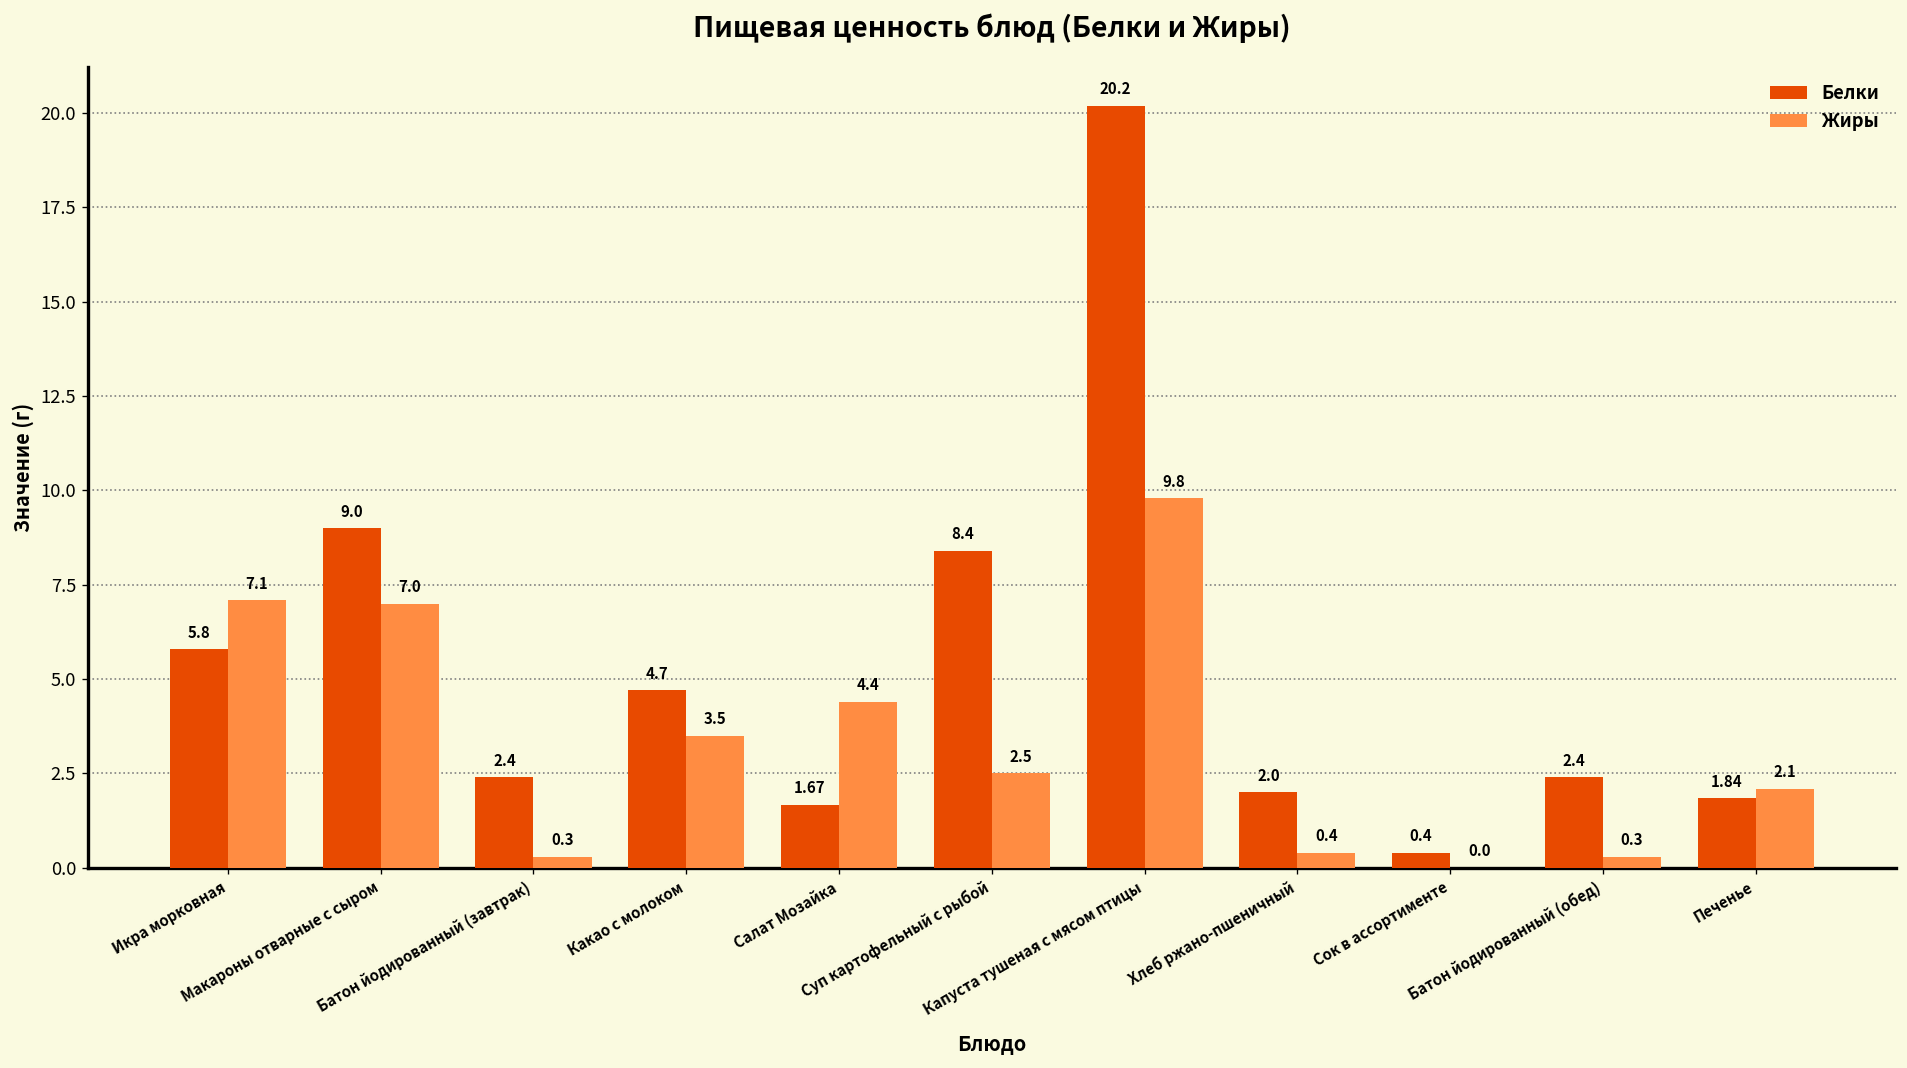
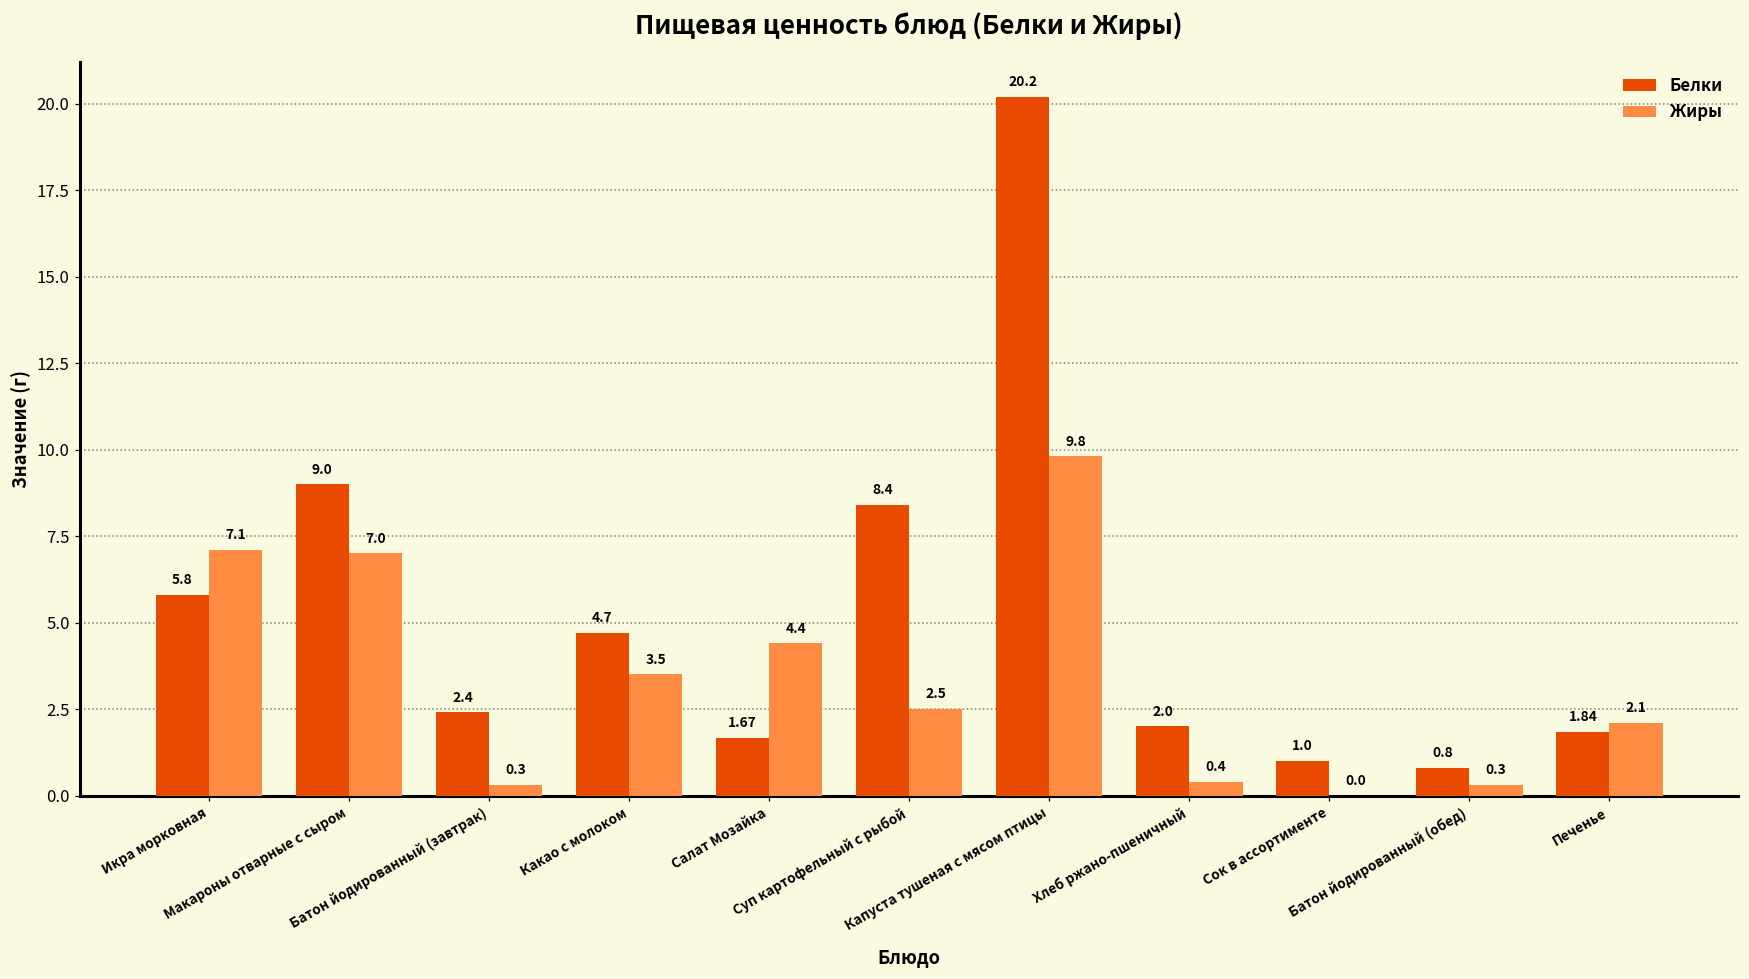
Белки, Сок в ассортименте: 0.4 -> 1.0
Белки, Батон йодированный (обед): 2.4 -> 0.8
